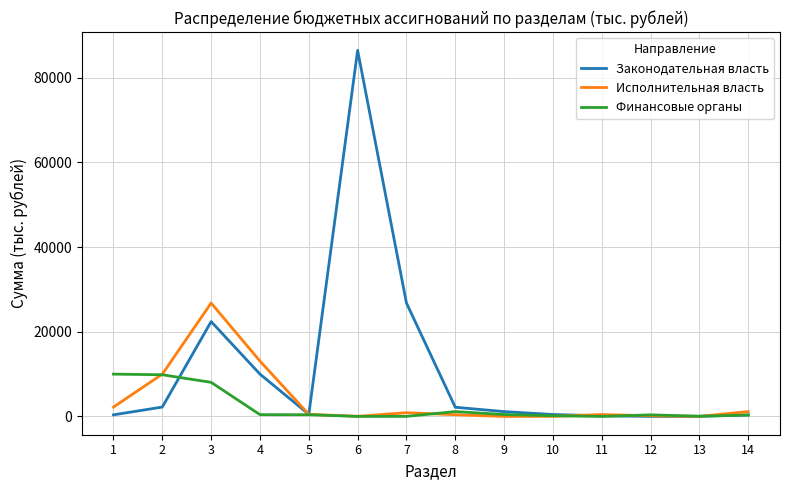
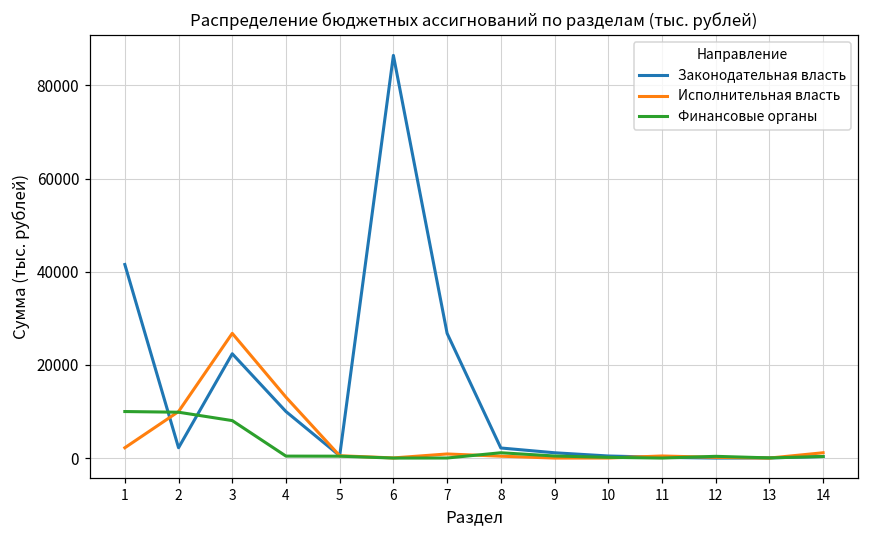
Законодательная власть, 1: 0 -> 42000
